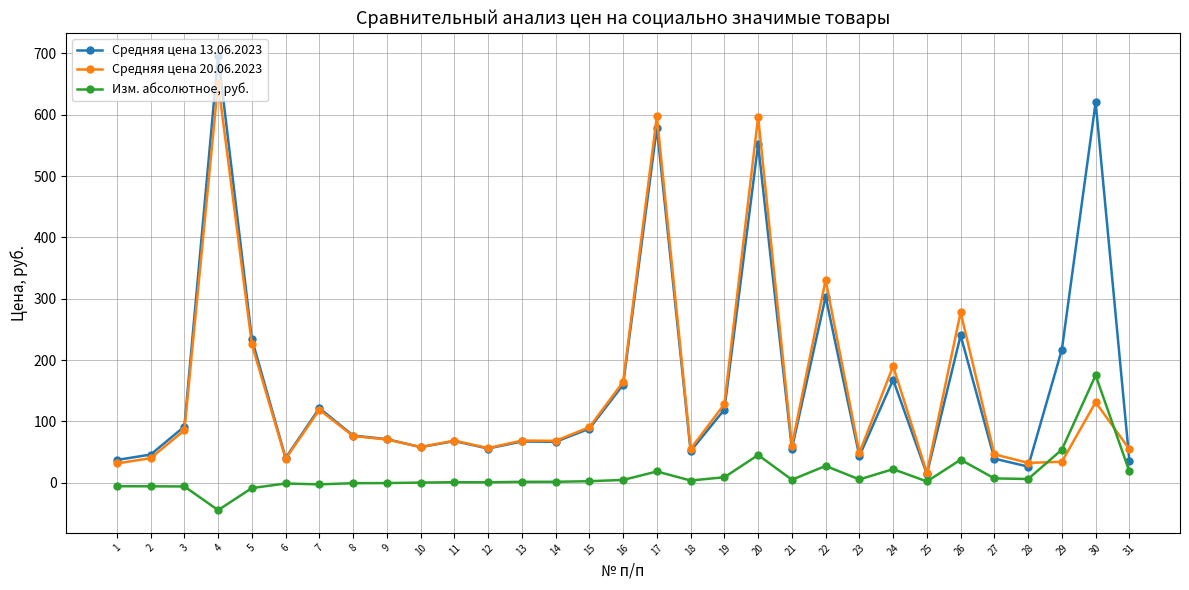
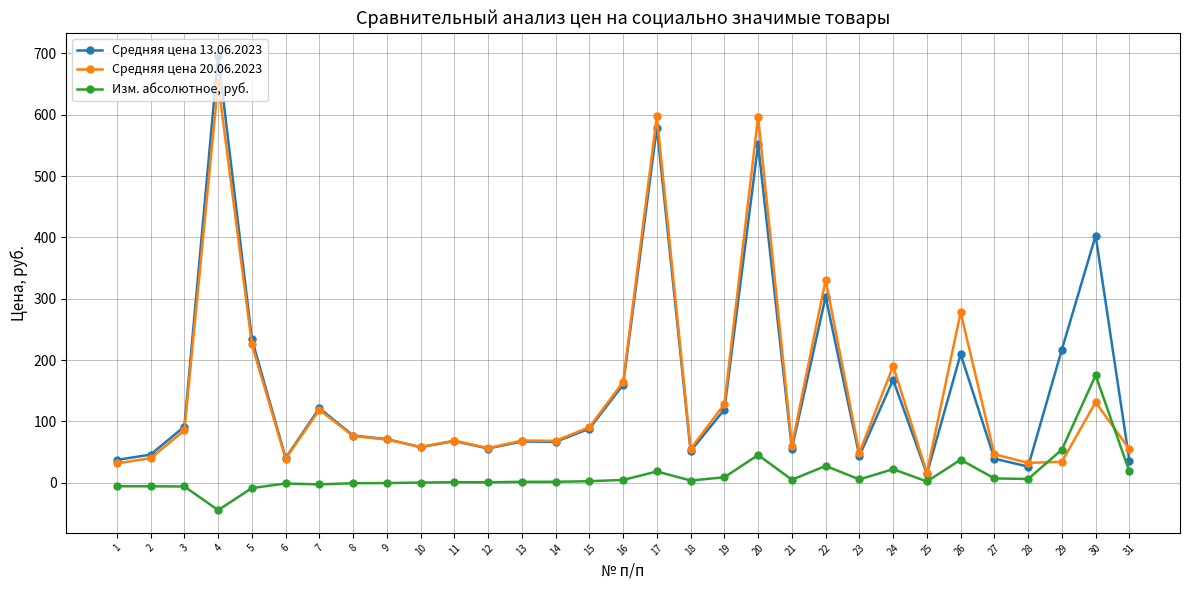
Средняя цена 13.06.2023, 26: 240 -> 210
Средняя цена 13.06.2023, 30: 620 -> 400
